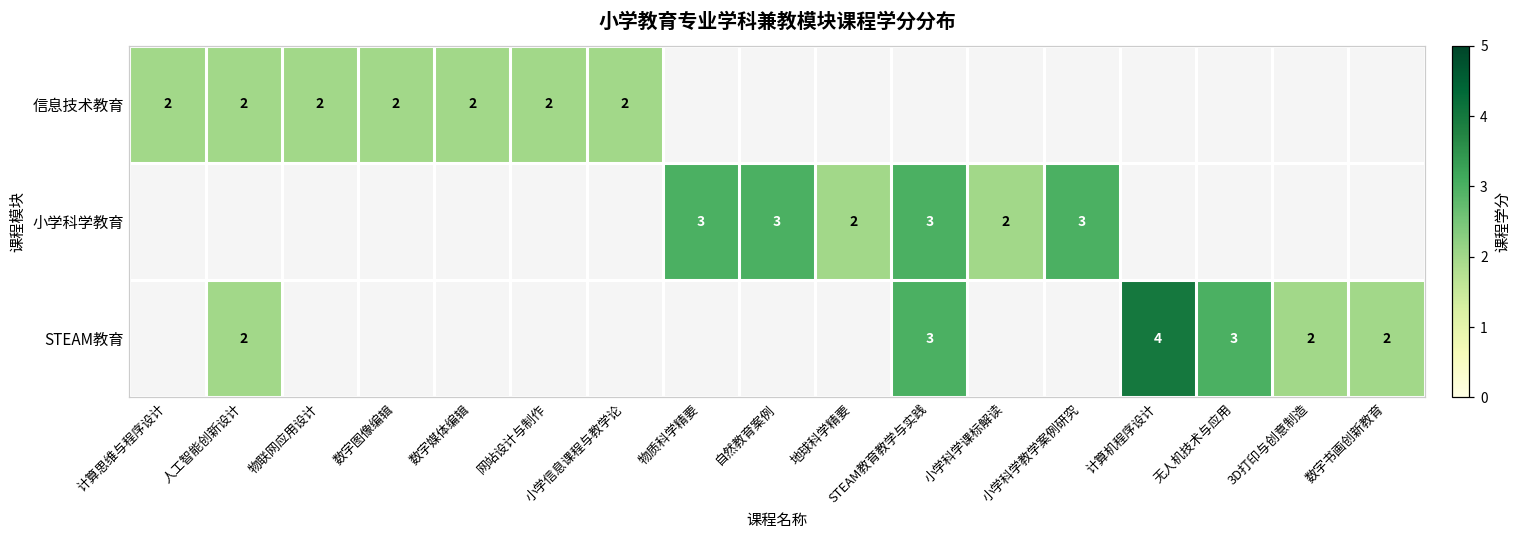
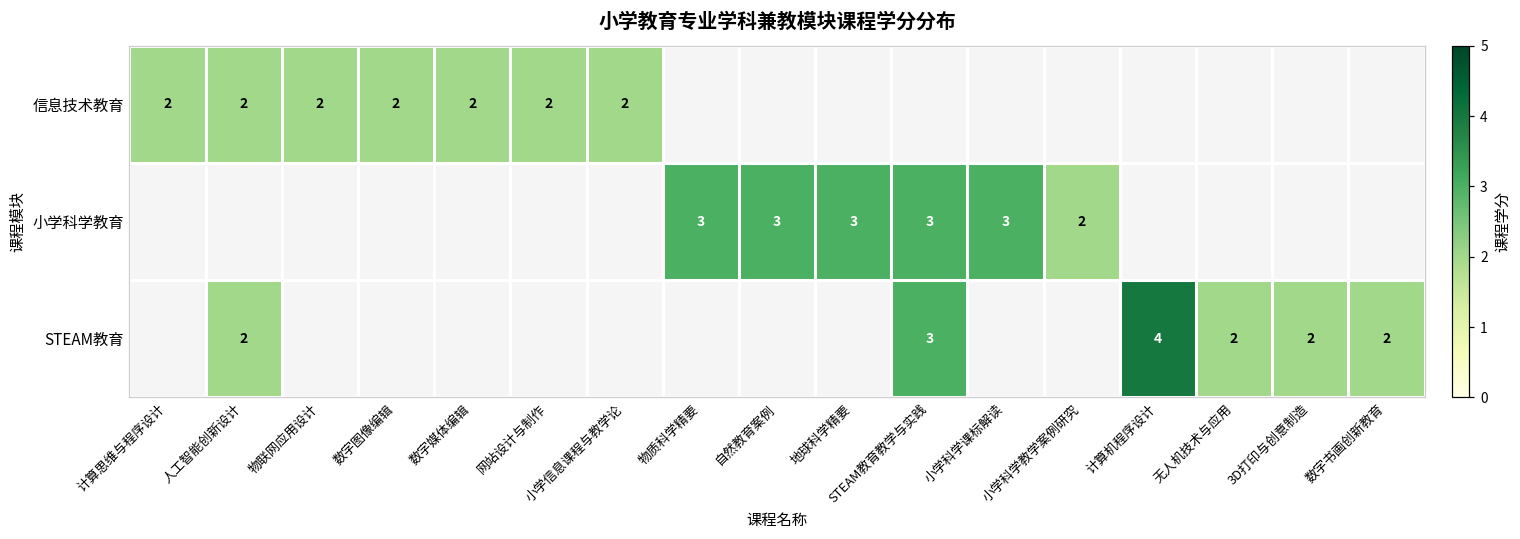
小学科学教育, 地球科学精要: 2 -> 3
小学科学教育, 小学科学课标解读: 2 -> 3
小学科学教育, 小学科学教学案例研究: 3 -> 2
STEAM教育, 无人机技术与应用: 3 -> 2
